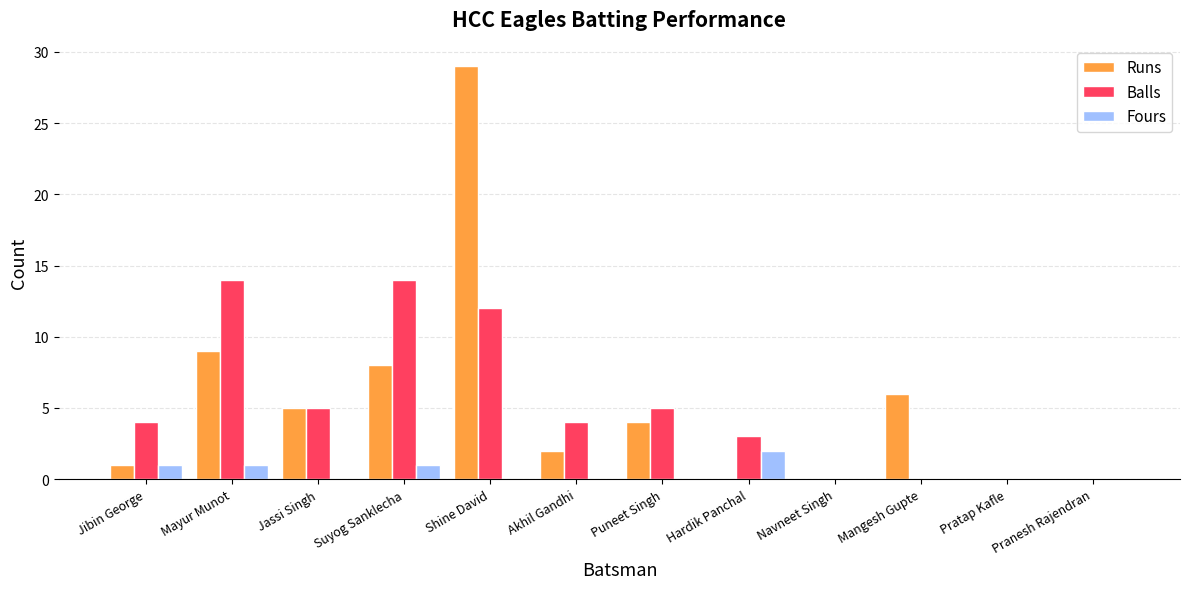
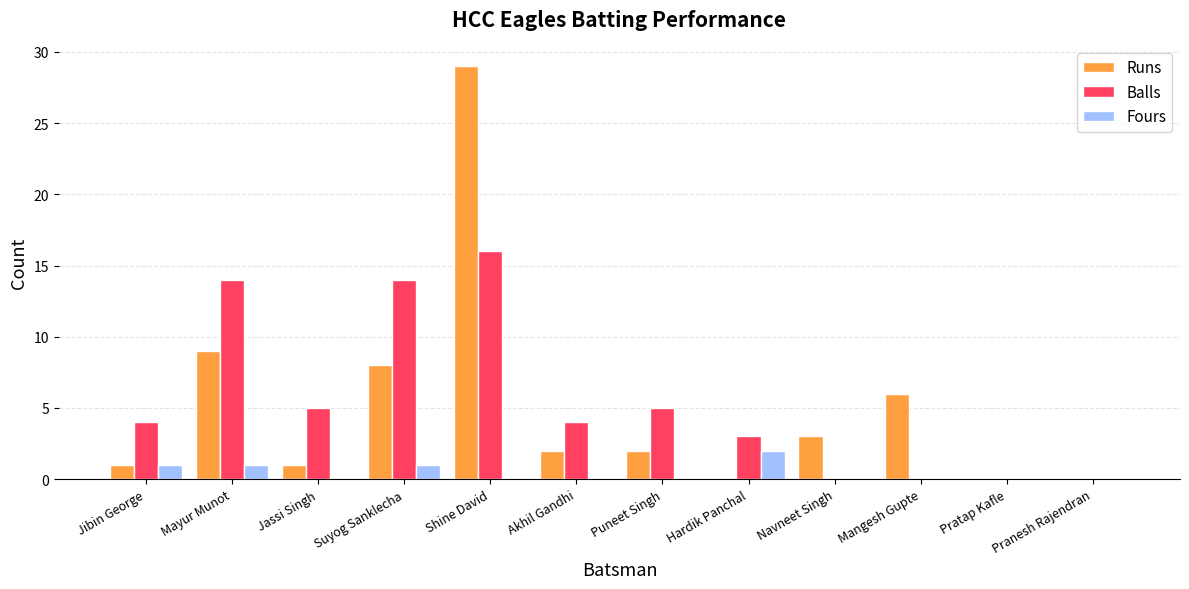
Runs, Jassi Singh: 5 -> 1
Balls, Shine David: 12 -> 16
Runs, Puneet Singh: 4 -> 2
Runs, Navneet Singh: 0 -> 3
